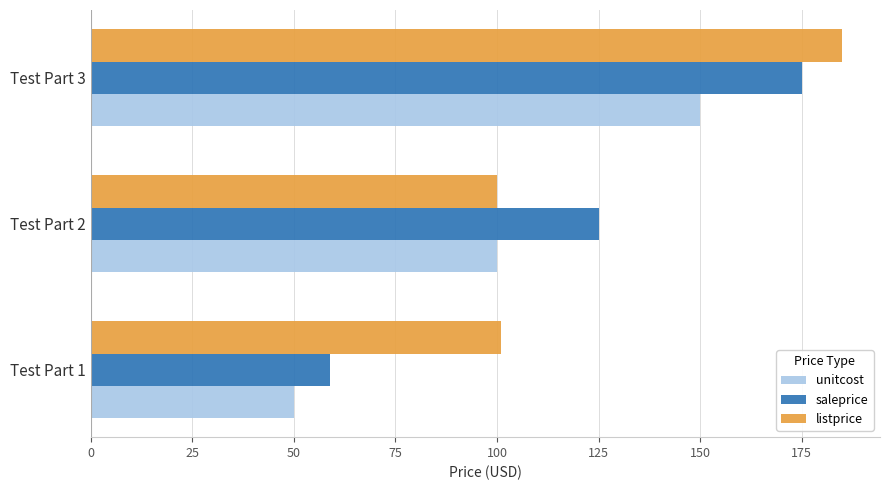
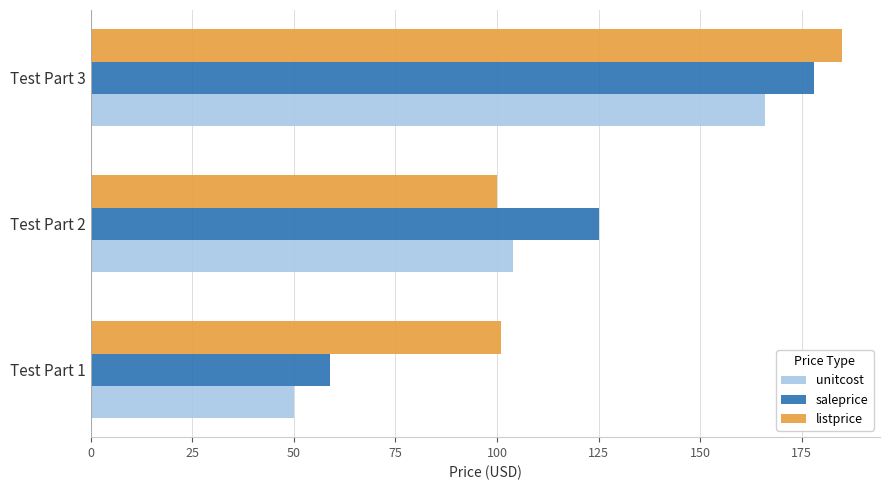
saleprice, Test Part 3: 175 -> 178
unitcost, Test Part 3: 150 -> 166
unitcost, Test Part 2: 100 -> 104
